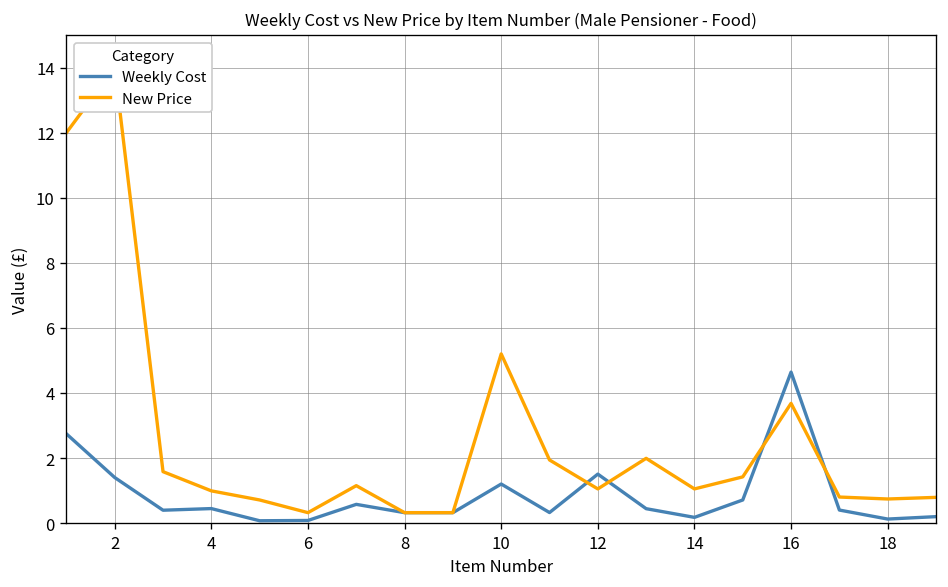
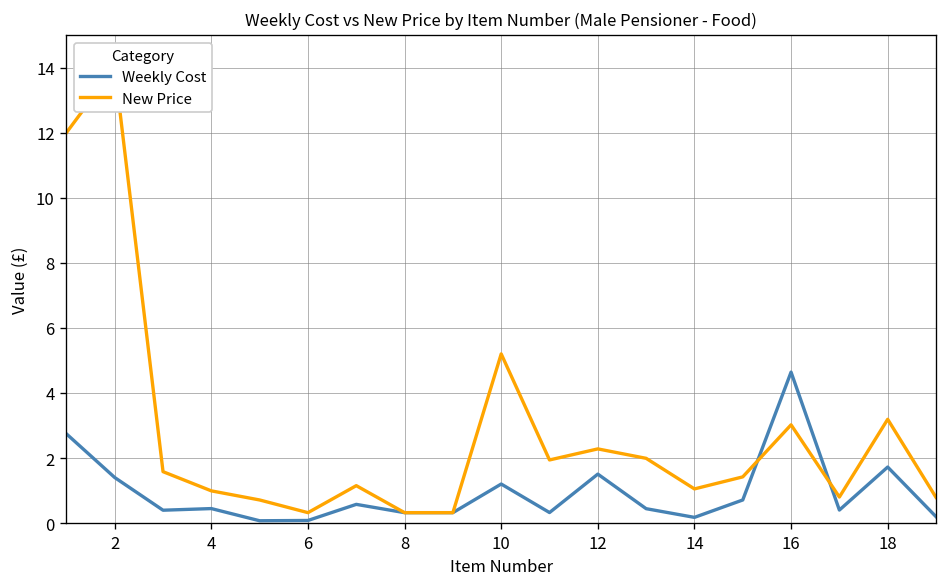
New Price, 12: 1.1 -> 2.3
New Price, 16: 3.7 -> 3.0
Weekly Cost, 18: 0.1 -> 1.7
New Price, 18: 0.7 -> 3.2
